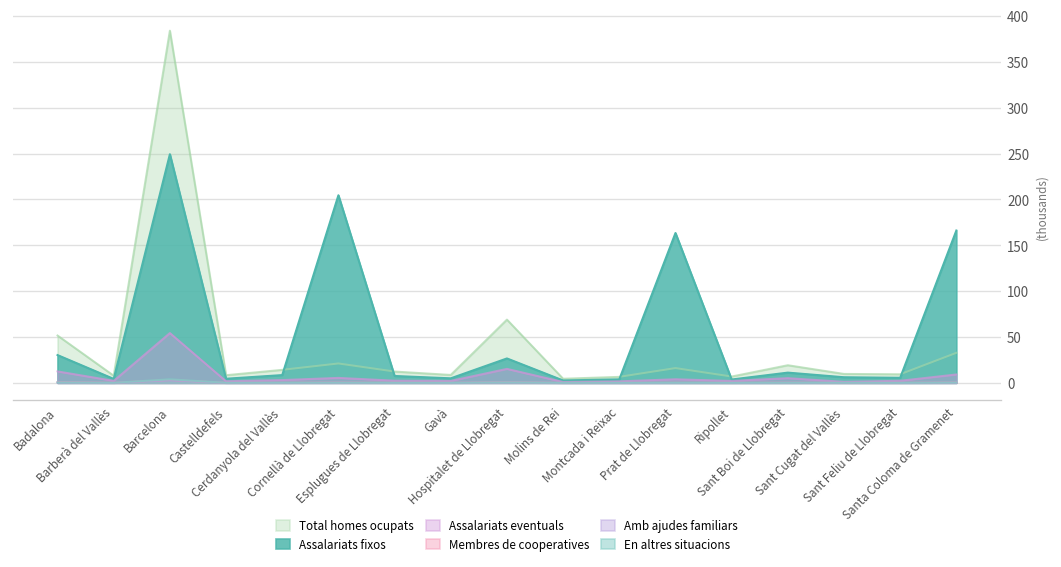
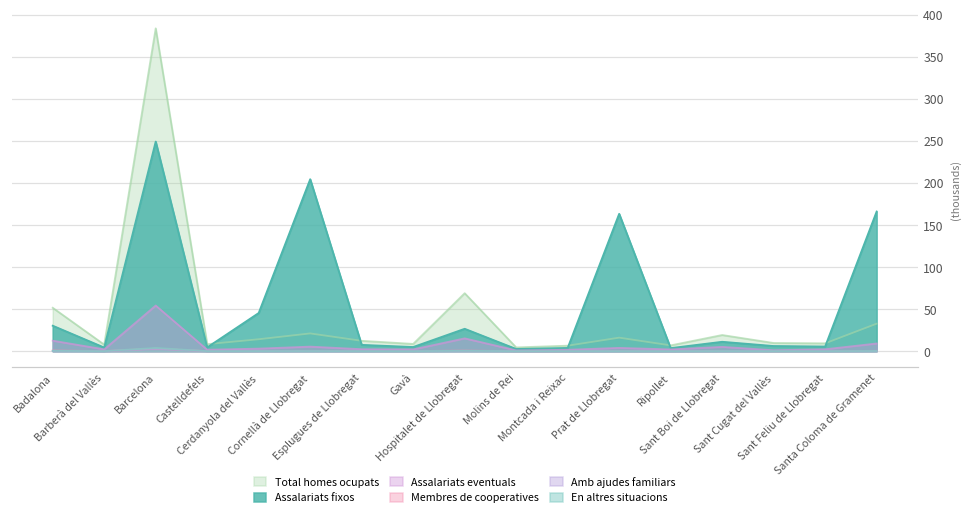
Assalariats fixos, Cerdanyola del Vallès: 10 -> 50
